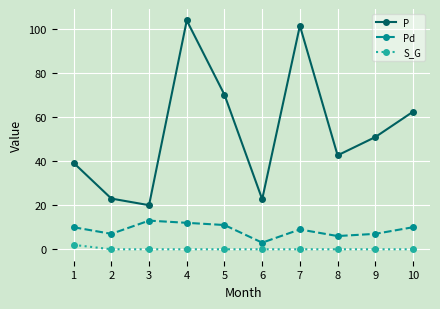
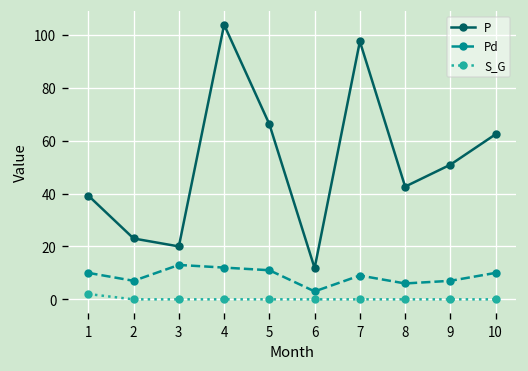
P, 5: 70 -> 66
P, 6: 23 -> 12
P, 7: 101 -> 98
